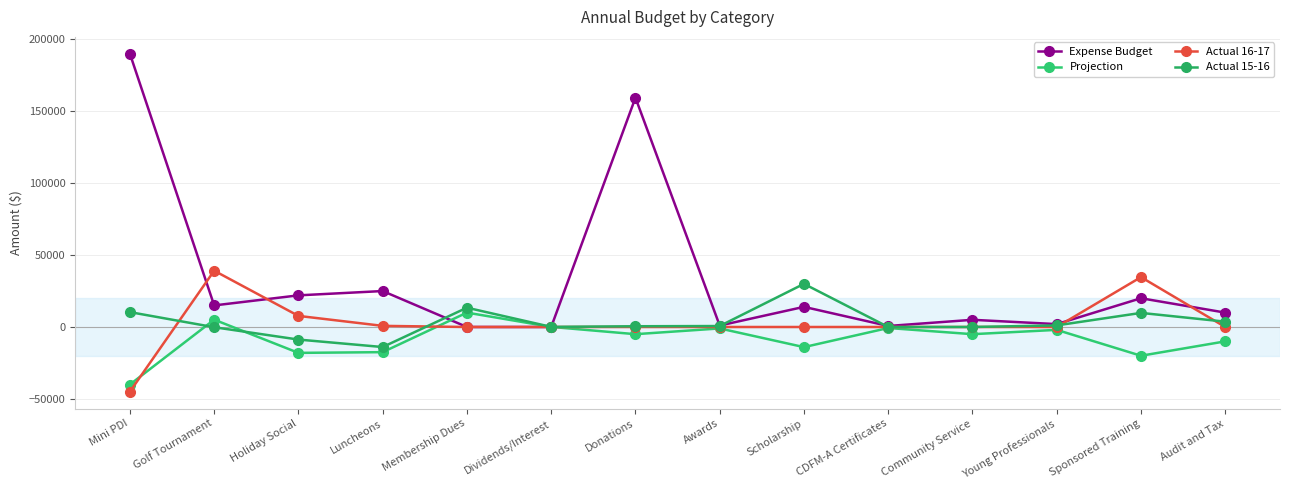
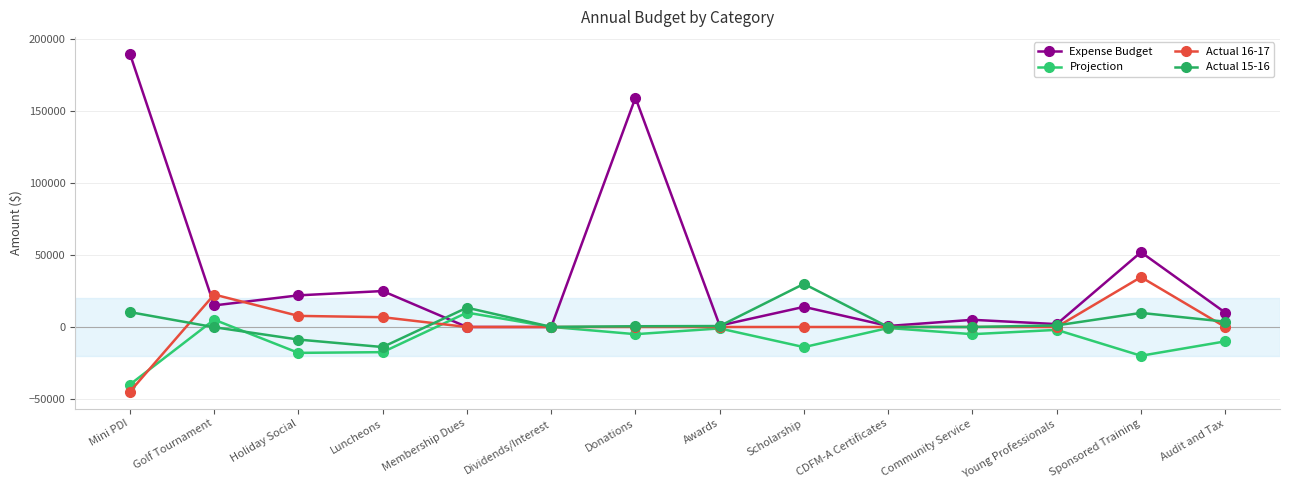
Actual 16-17, Golf Tournament: 39000 -> 23000
Actual 16-17, Luncheons: 1000 -> 7000
Expense Budget, Sponsored Training: 20000 -> 52000
